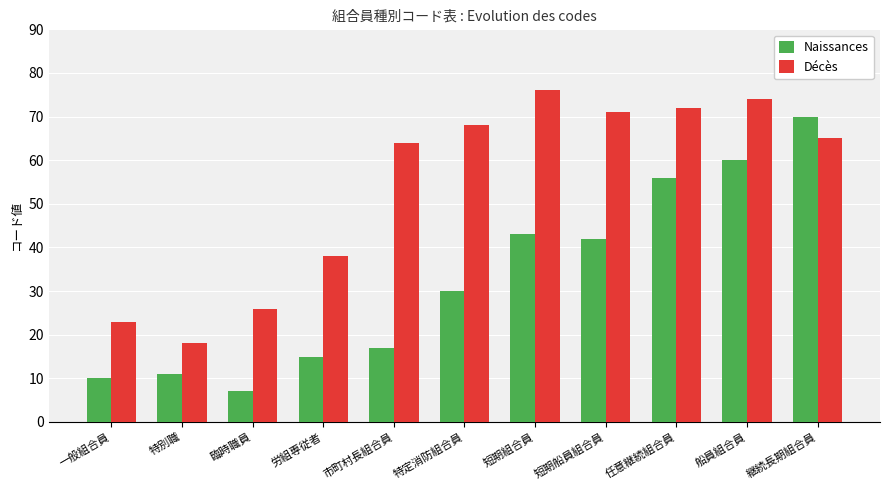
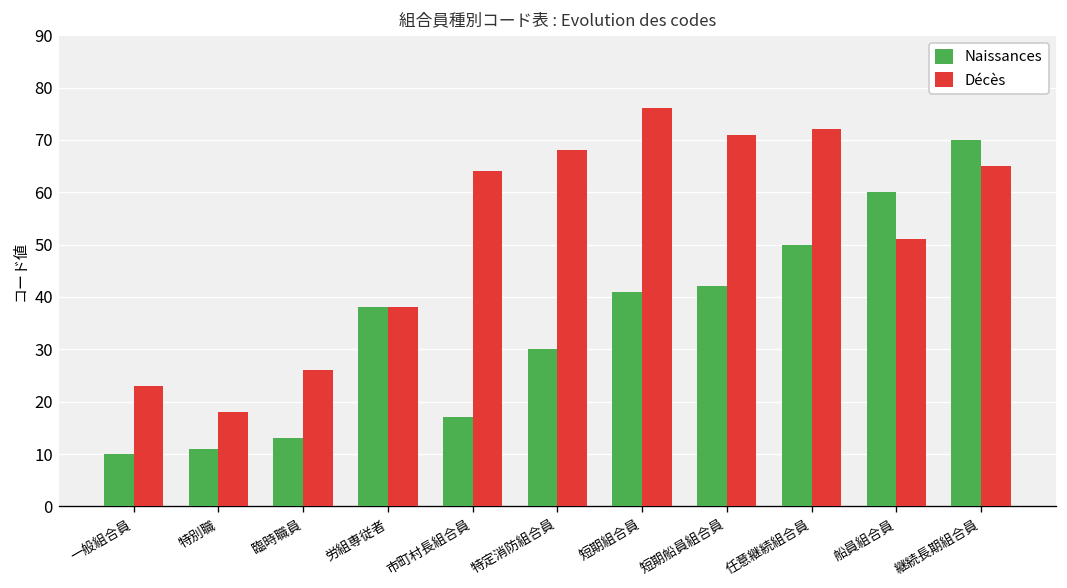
Naissances, 臨時職員: 7 -> 13
Naissances, 労組専従者: 15 -> 38
Naissances, 短期組合員: 43 -> 41
Naissances, 任意継続組合員: 56 -> 50
Décès, 船員組合員: 74 -> 51
